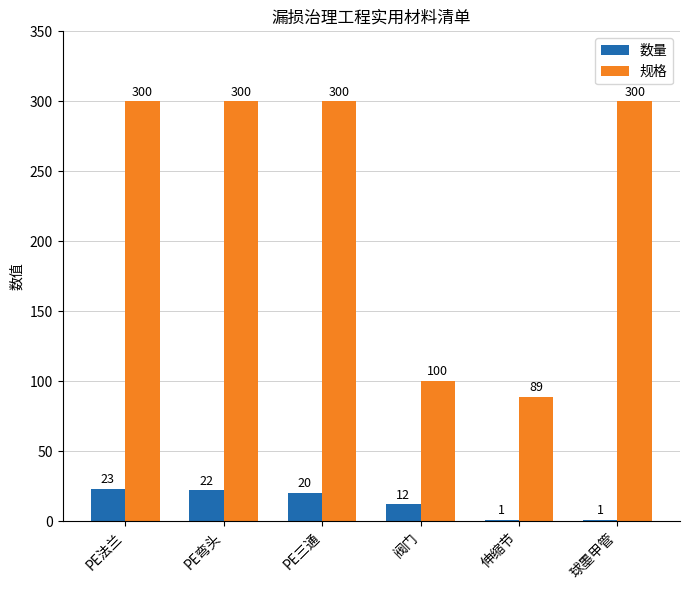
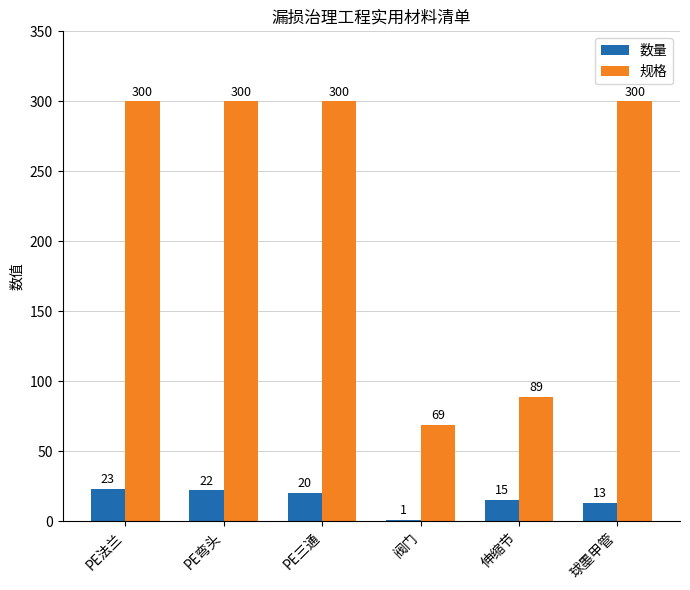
数量, 阀门: 12 -> 1
规格, 阀门: 100 -> 69
数量, 伸缩节: 1 -> 15
数量, 球墨甲管: 1 -> 13
